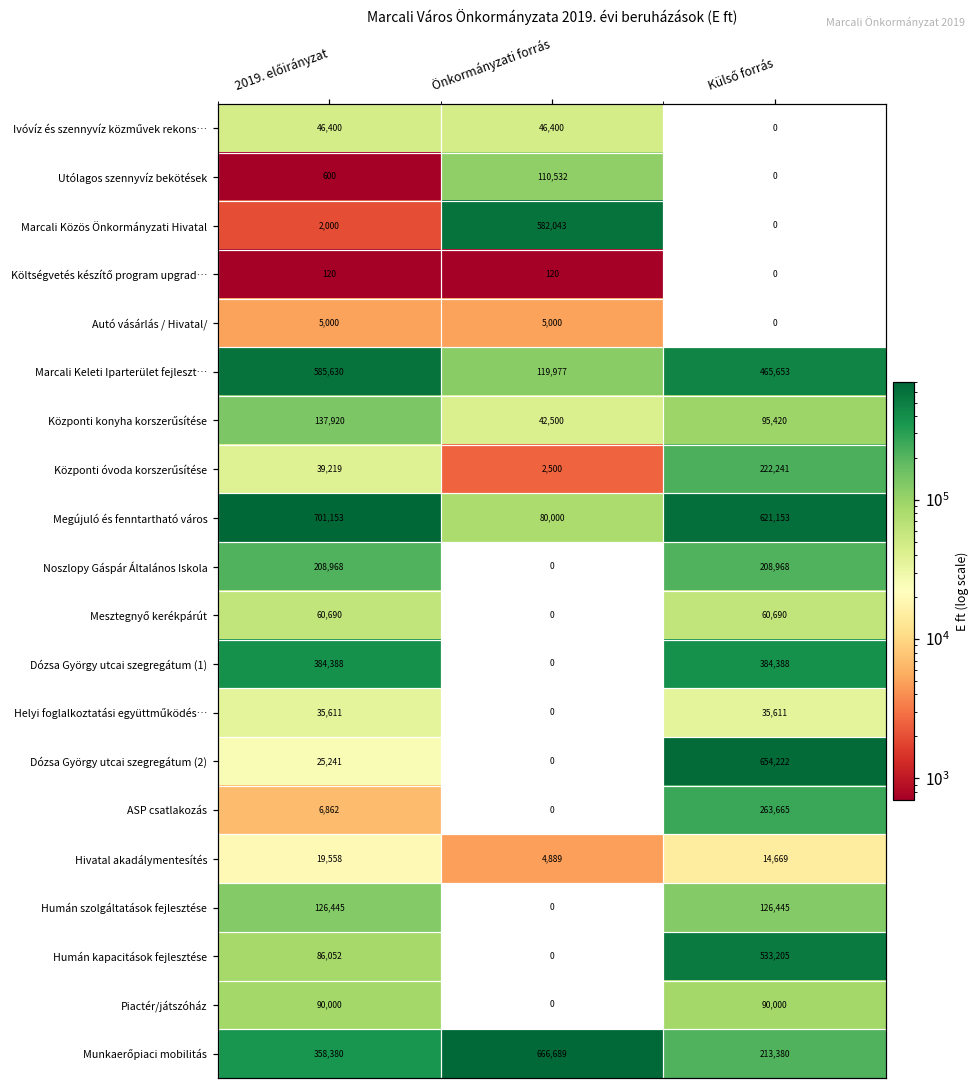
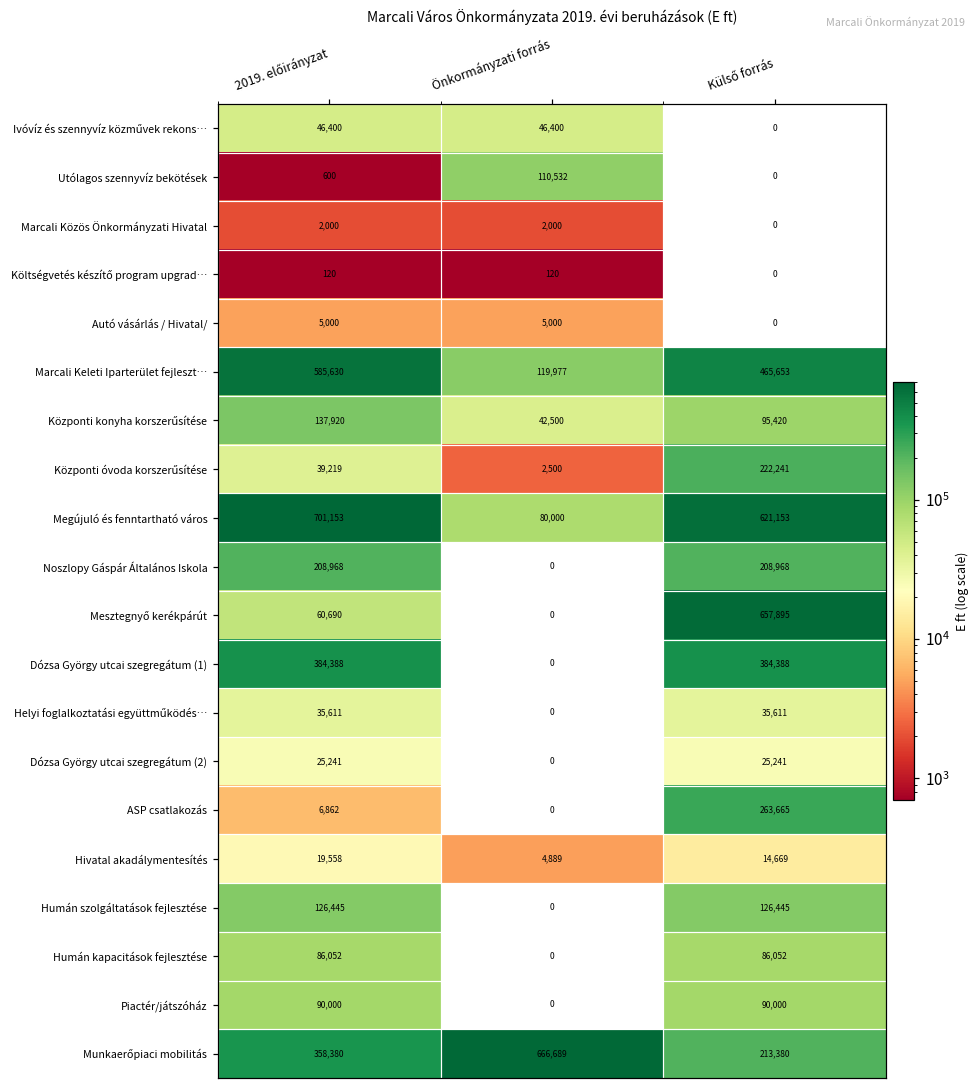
Marcali Közös Önkormányzati Hivatal, Önkormányzati forrás: 582,043 -> 2,000
Mesztegnyő kerékpárút, Külső forrás: 60,690 -> 657,895
Dózsa György utcai szegregátum (2), Külső forrás: 654,222 -> 25,241
Humán kapacitások fejlesztése, Külső forrás: 533,205 -> 86,052
